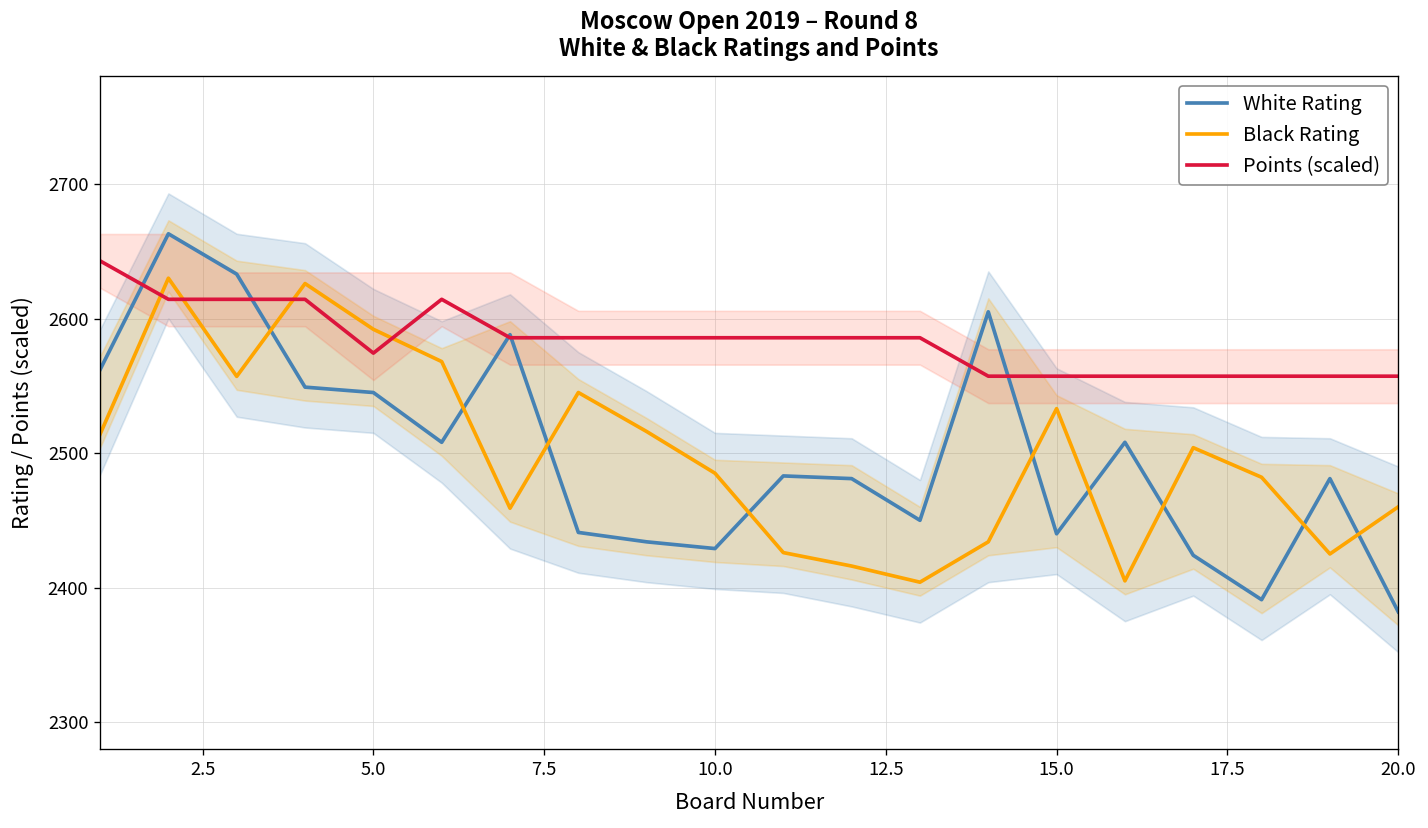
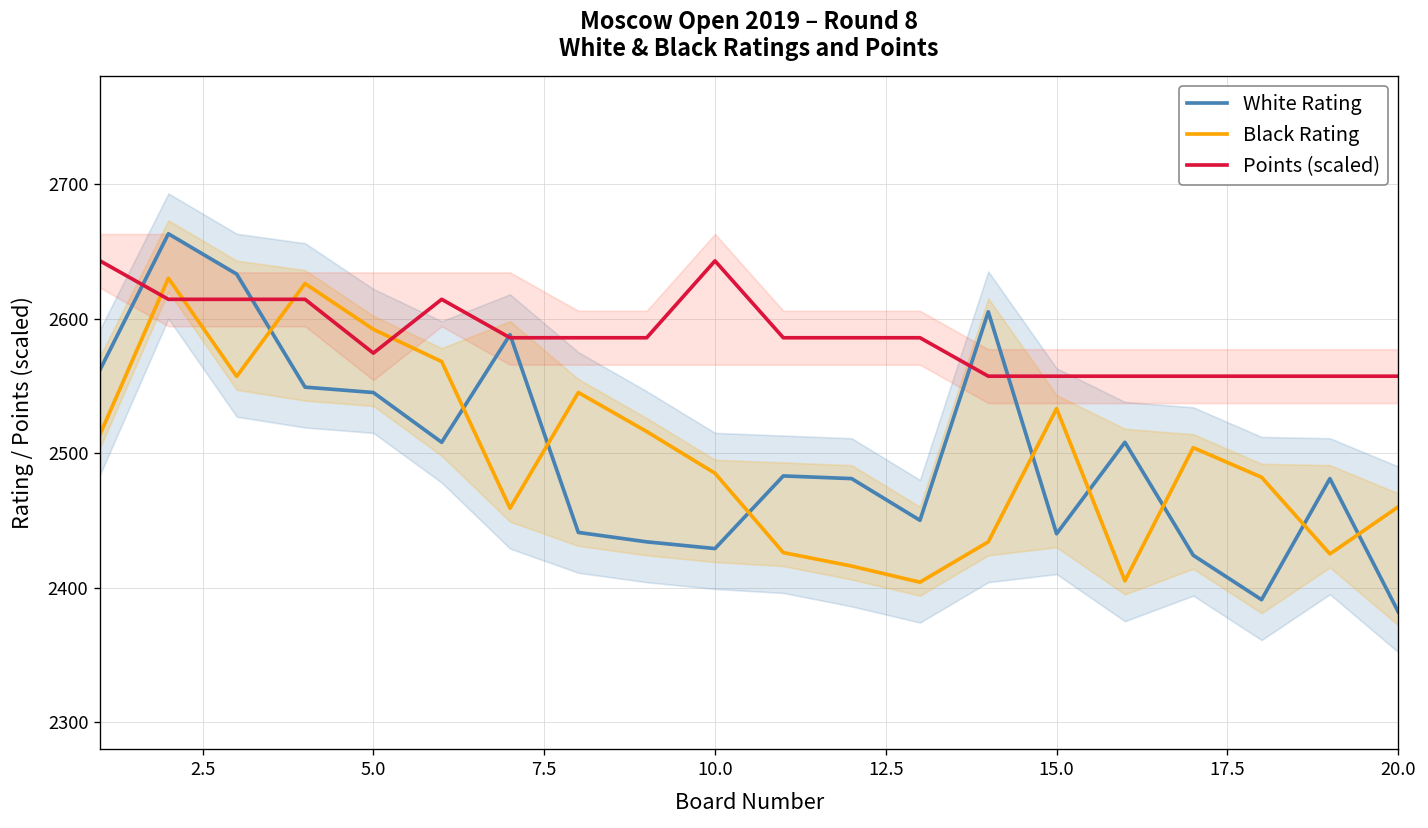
Points (scaled), 10.0: 2586 -> 2643
